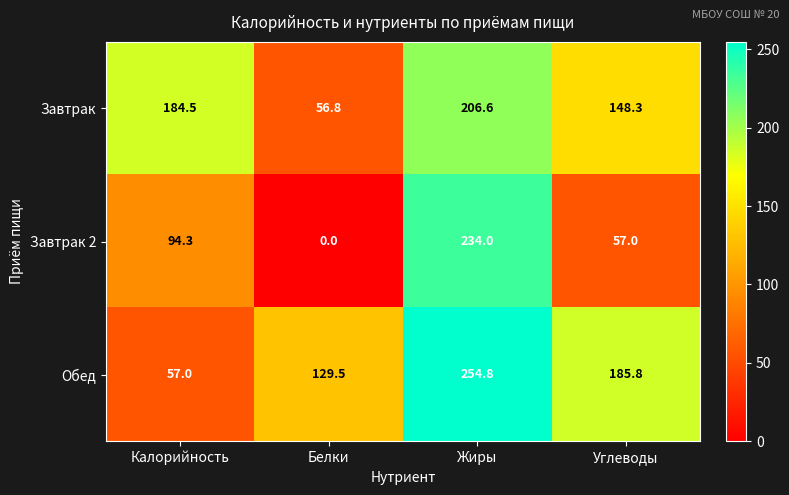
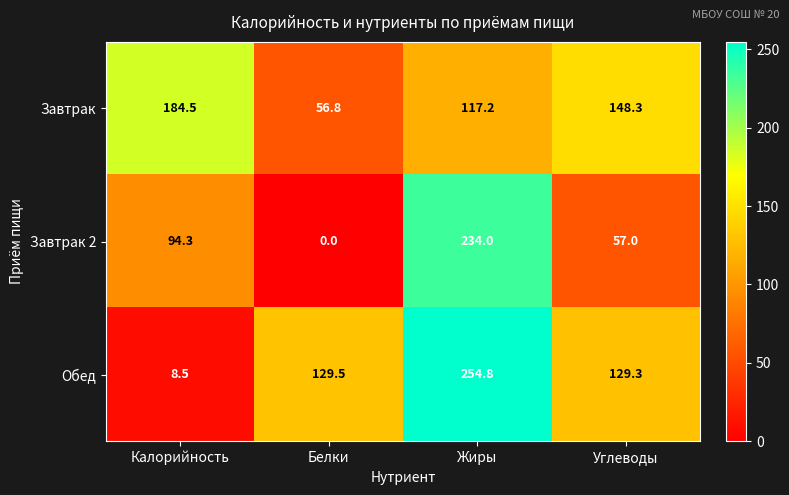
Завтрак, Жиры: 206.6 -> 117.2
Обед, Калорийность: 57.0 -> 8.5
Обед, Углеводы: 185.8 -> 129.3
